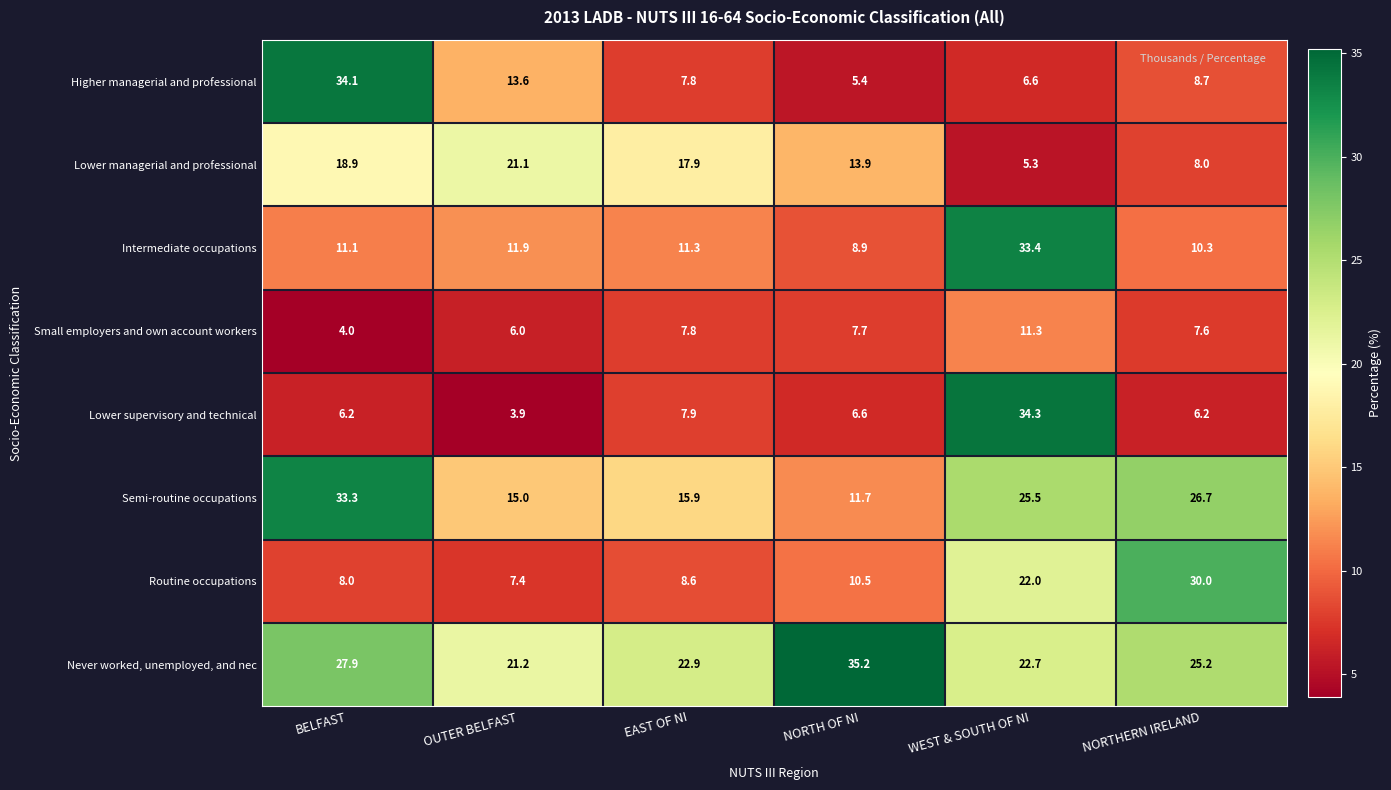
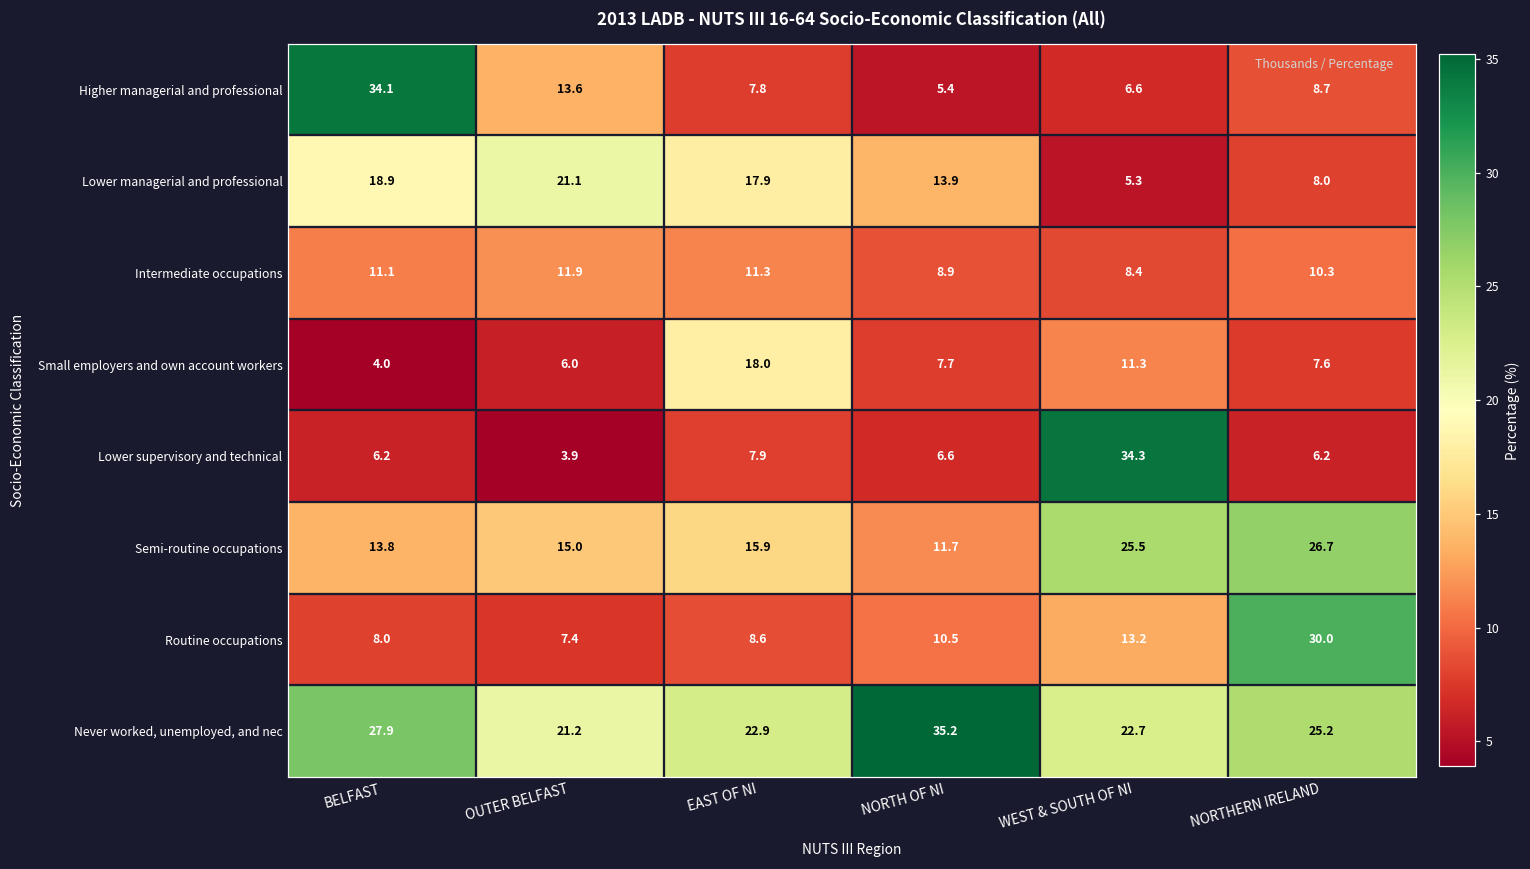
Intermediate occupations, WEST & SOUTH OF NI: 33.4 -> 8.4
Small employers and own account workers, EAST OF NI: 7.8 -> 18.0
Semi-routine occupations, BELFAST: 33.3 -> 13.8
Routine occupations, WEST & SOUTH OF NI: 22.0 -> 13.2
